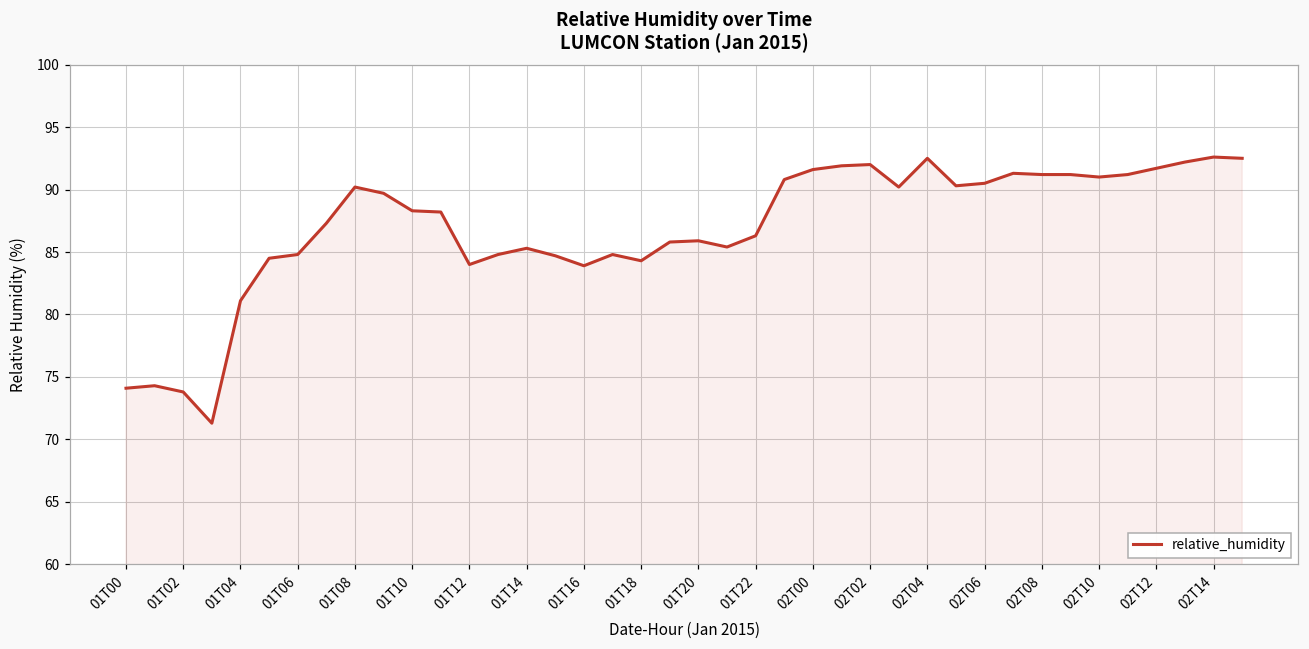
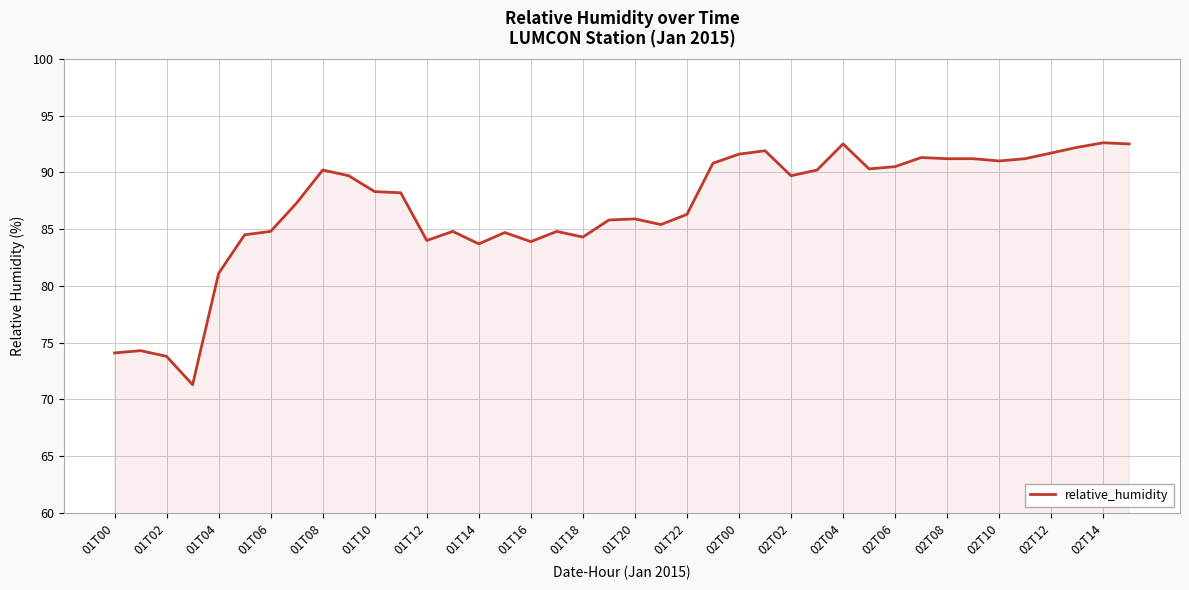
01T14: 85.3 -> 83.7
02T02: 92.0 -> 89.7
